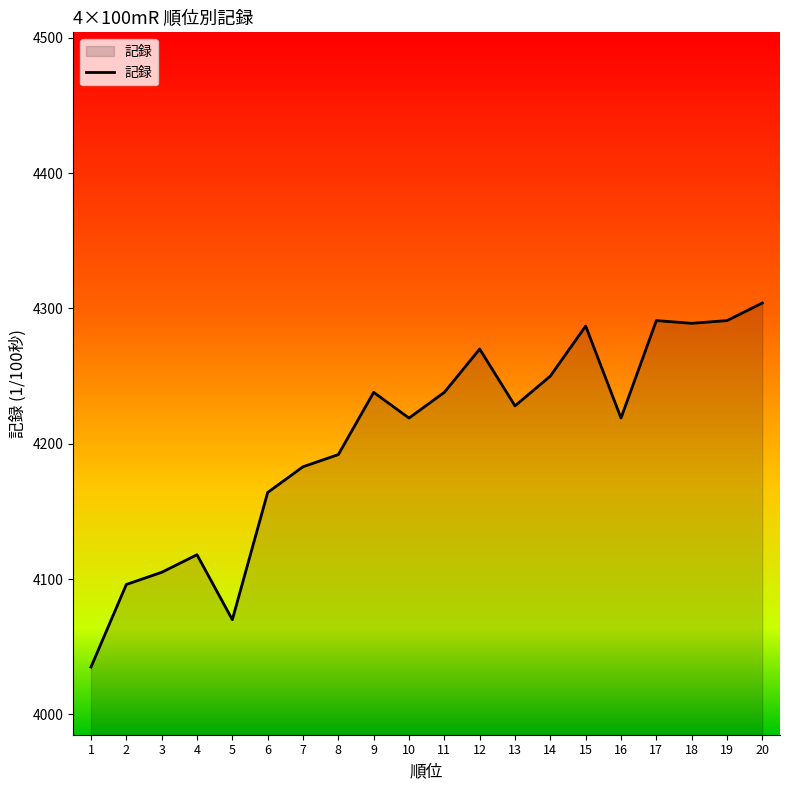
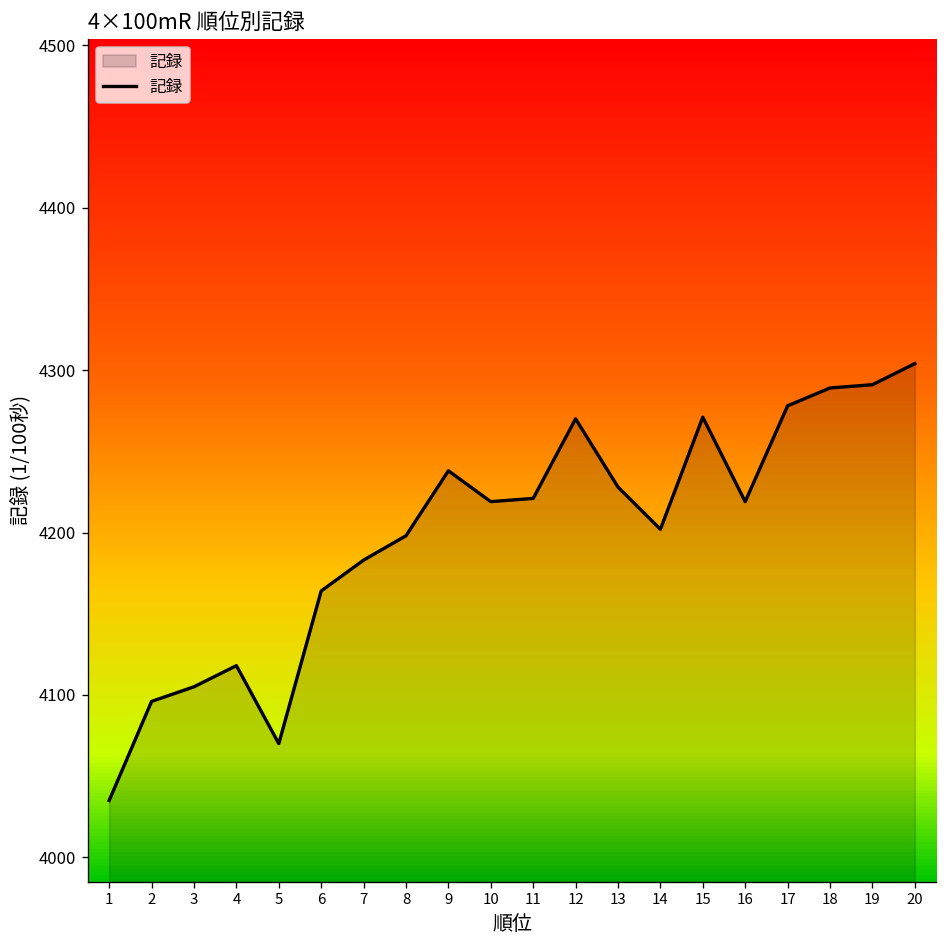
8: 4192 -> 4198
11: 4238 -> 4221
14: 4250 -> 4202
15: 4287 -> 4271
17: 4291 -> 4278
